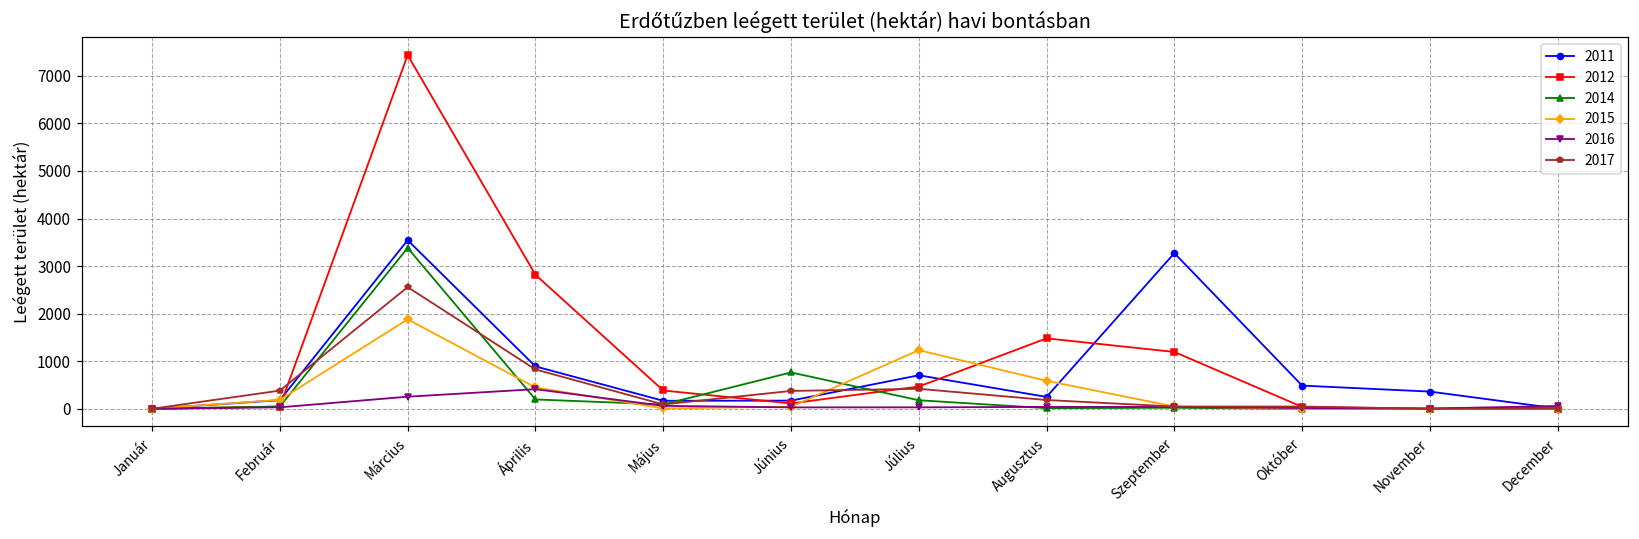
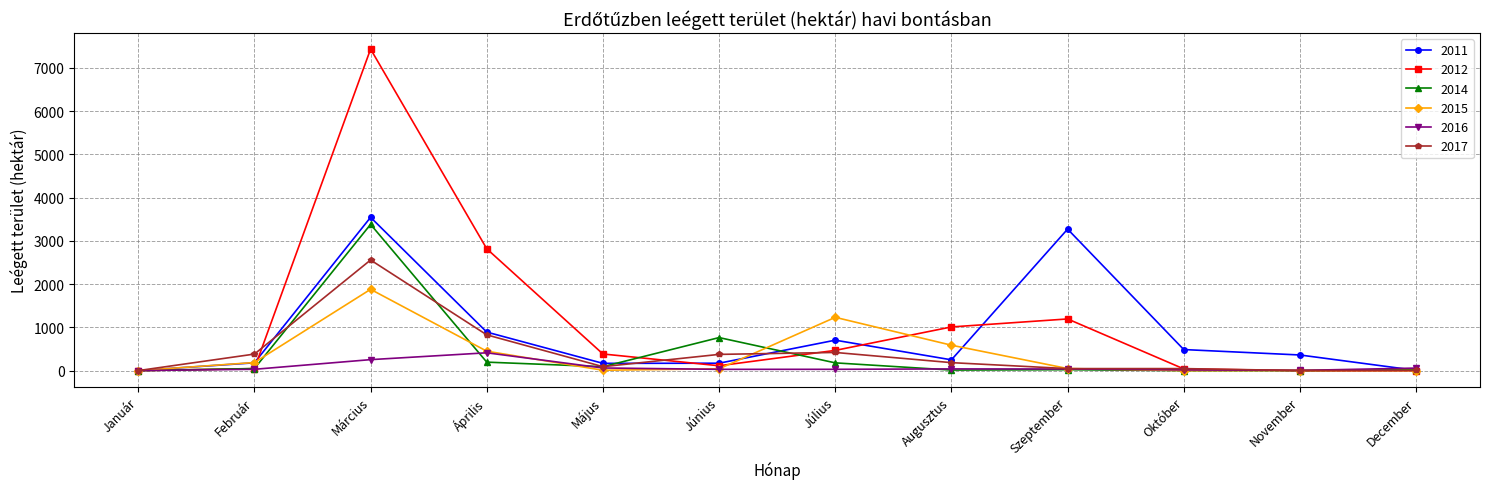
2012, Augusztus: 1500 -> 1000
